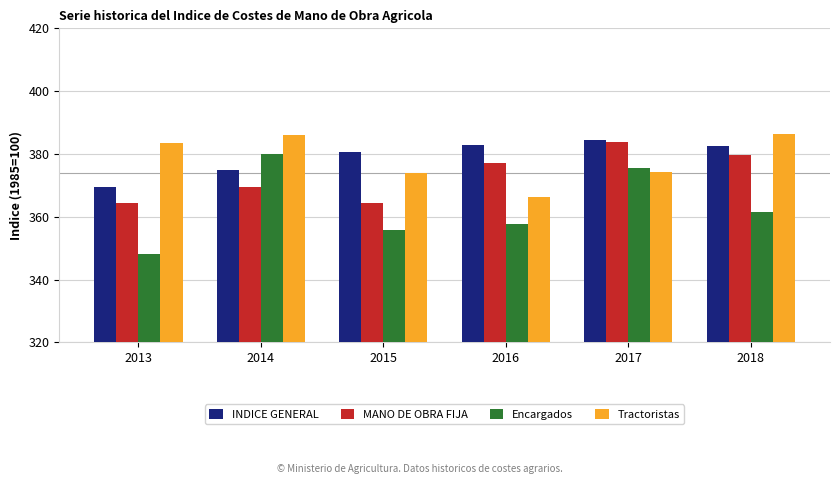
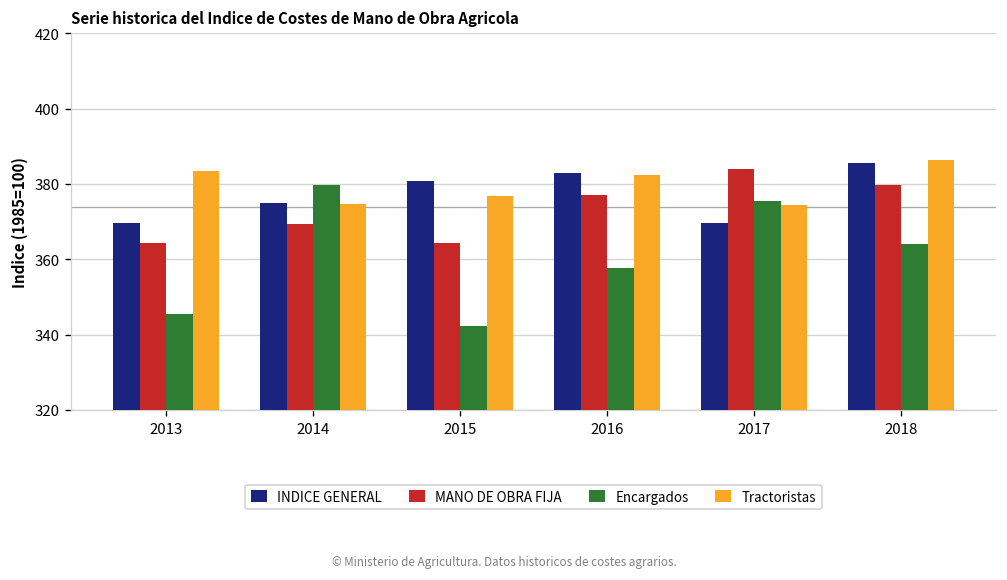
Encargados, 2013: 348 -> 345
Tractoristas, 2014: 386 -> 375
Encargados, 2015: 356 -> 342
Tractoristas, 2015: 374 -> 377
Tractoristas, 2016: 366 -> 382
INDICE GENERAL, 2017: 385 -> 370
INDICE GENERAL, 2018: 383 -> 386
Encargados, 2018: 361 -> 364
